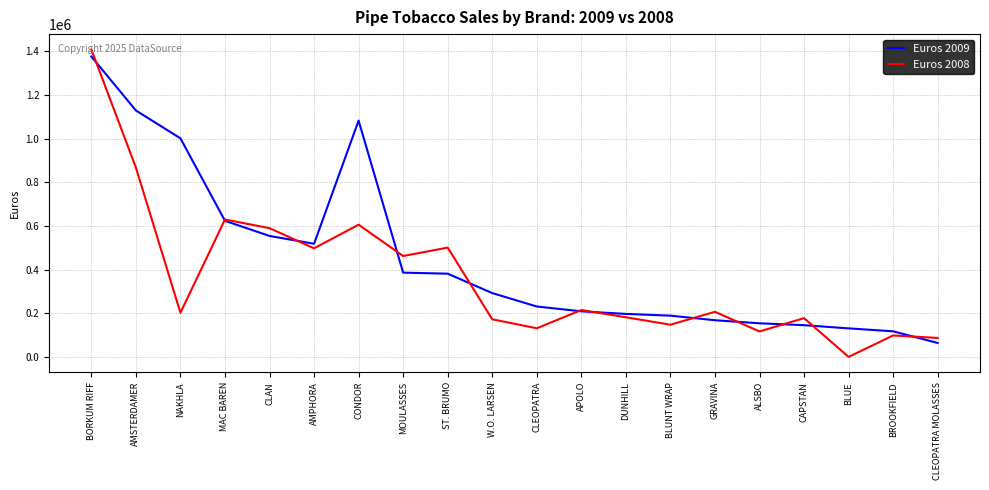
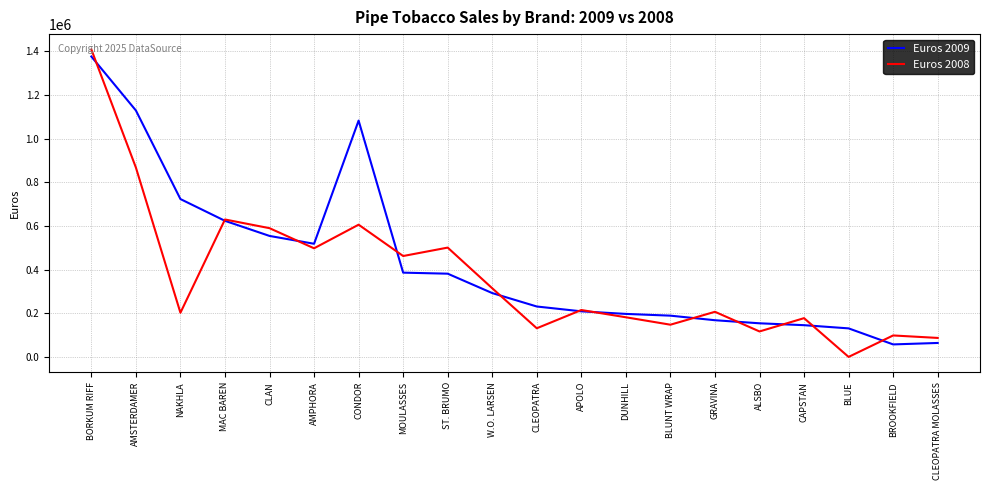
Euros 2009, NAKHLA: 1000000 -> 720000
Euros 2008, W.O. LARSEN: 170000 -> 310000
Euros 2009, BROOKFIELD: 120000 -> 60000
